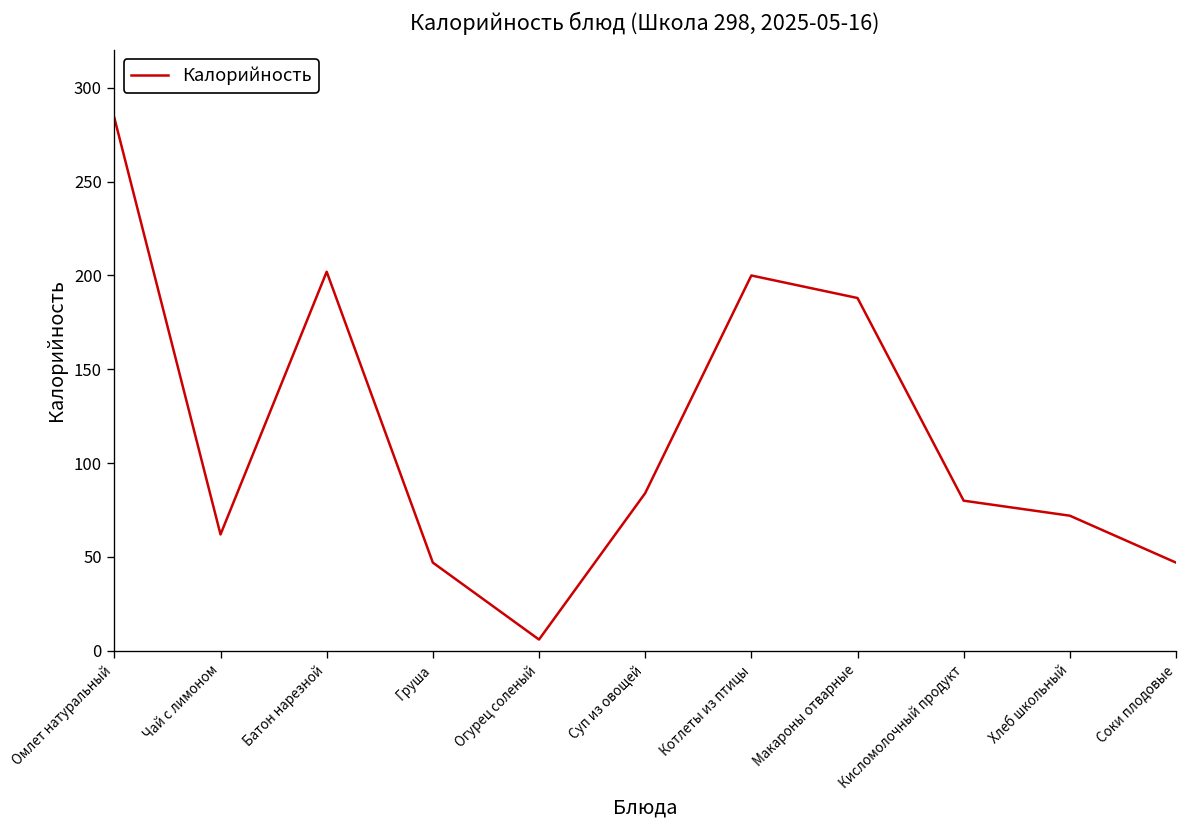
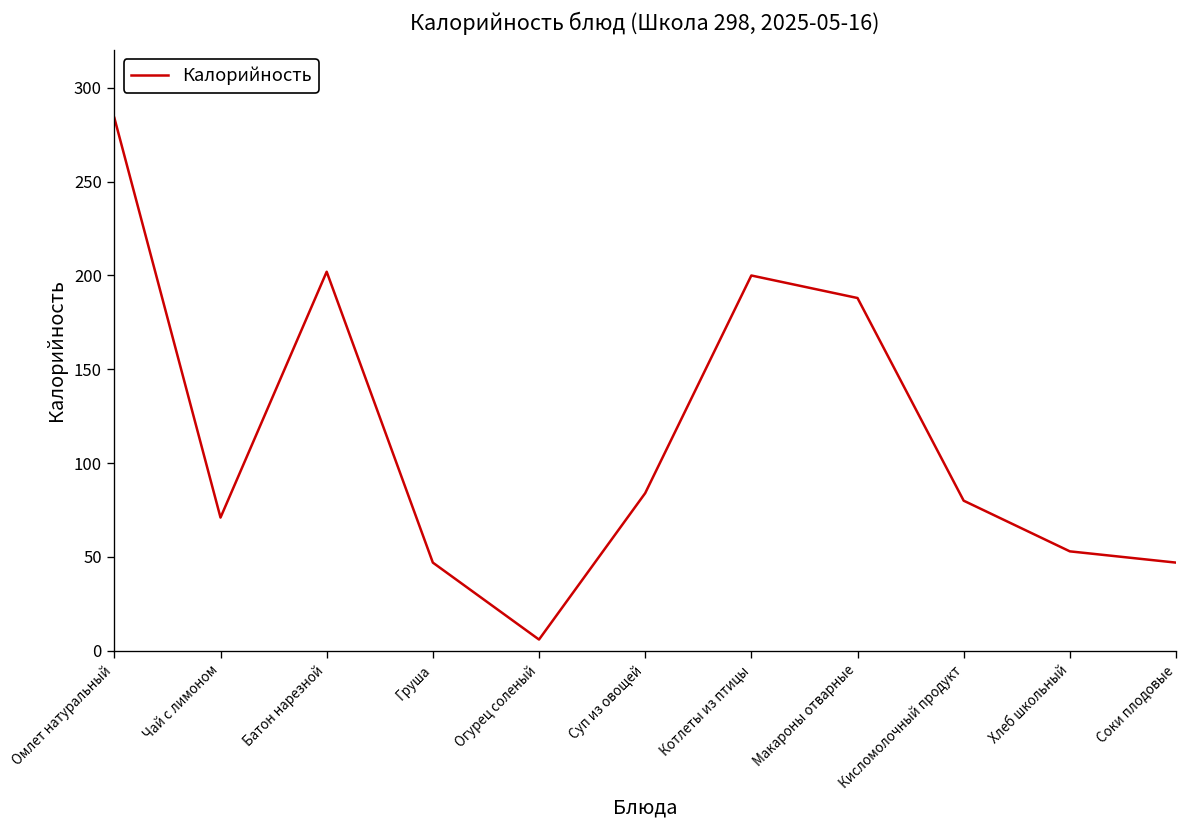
Чай с лимоном: 62 -> 71
Хлеб школьный: 72 -> 53
